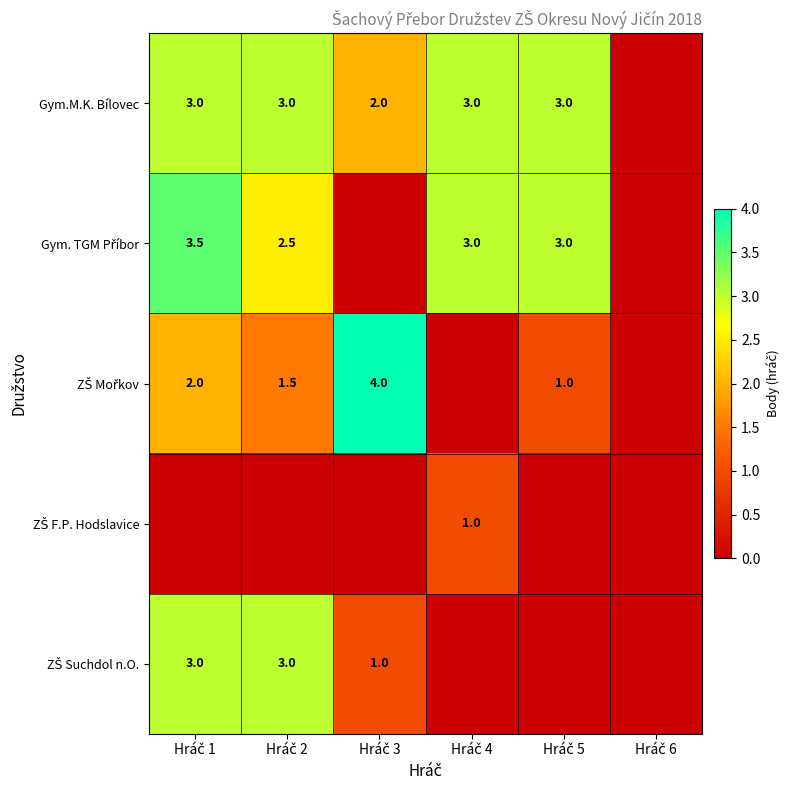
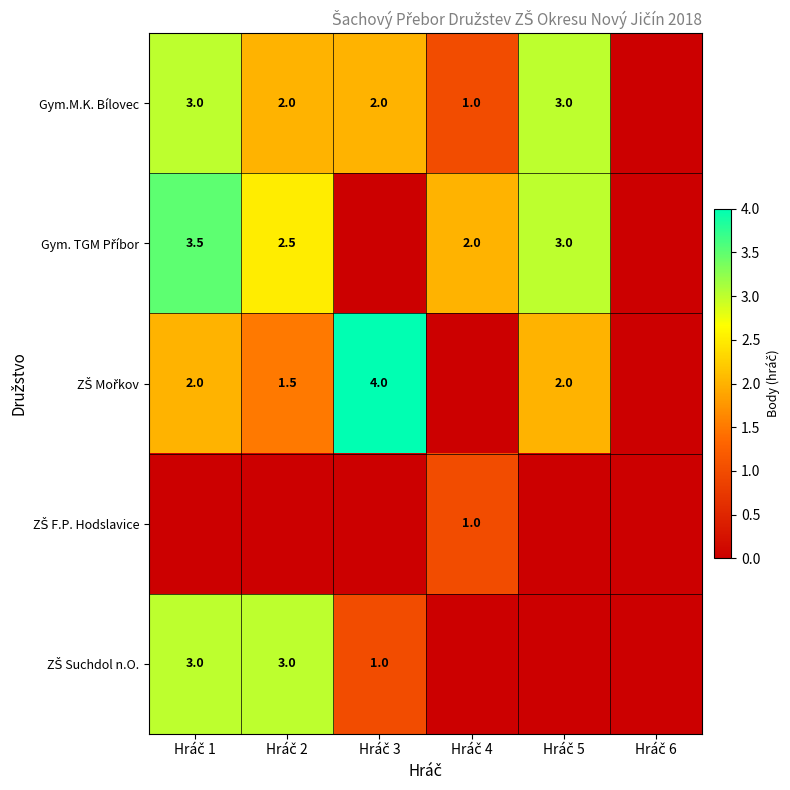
Gym.M.K. Bílovec, Hráč 2: 3.0 -> 2.0
Gym.M.K. Bílovec, Hráč 4: 3.0 -> 1.0
Gym. TGM Příbor, Hráč 4: 3.0 -> 2.0
ZŠ Mořkov, Hráč 5: 1.0 -> 2.0
